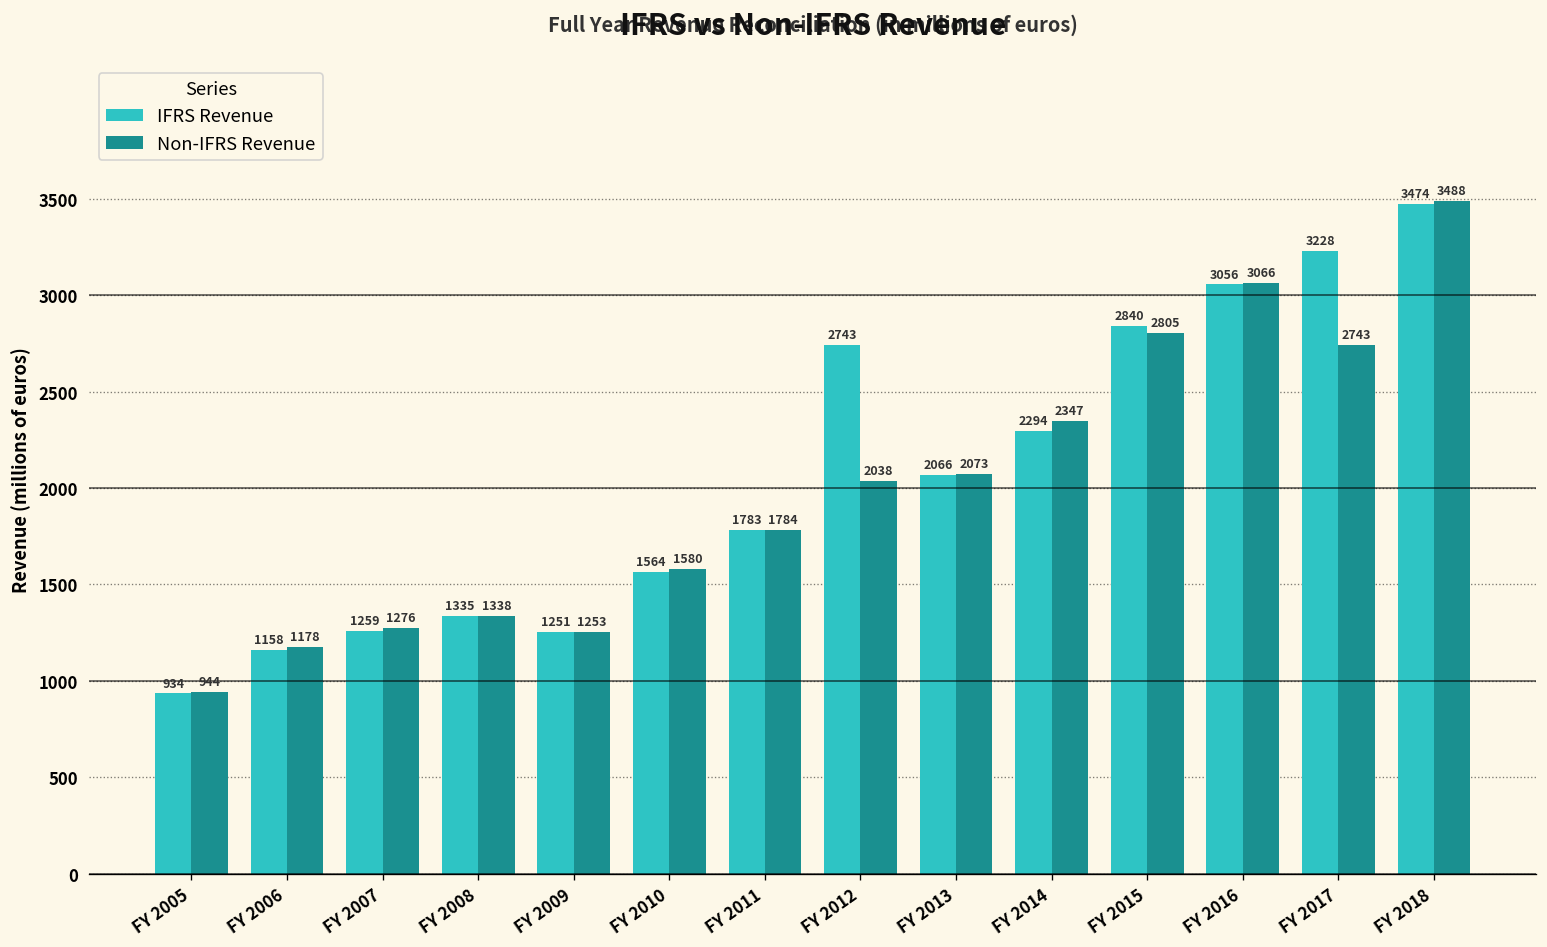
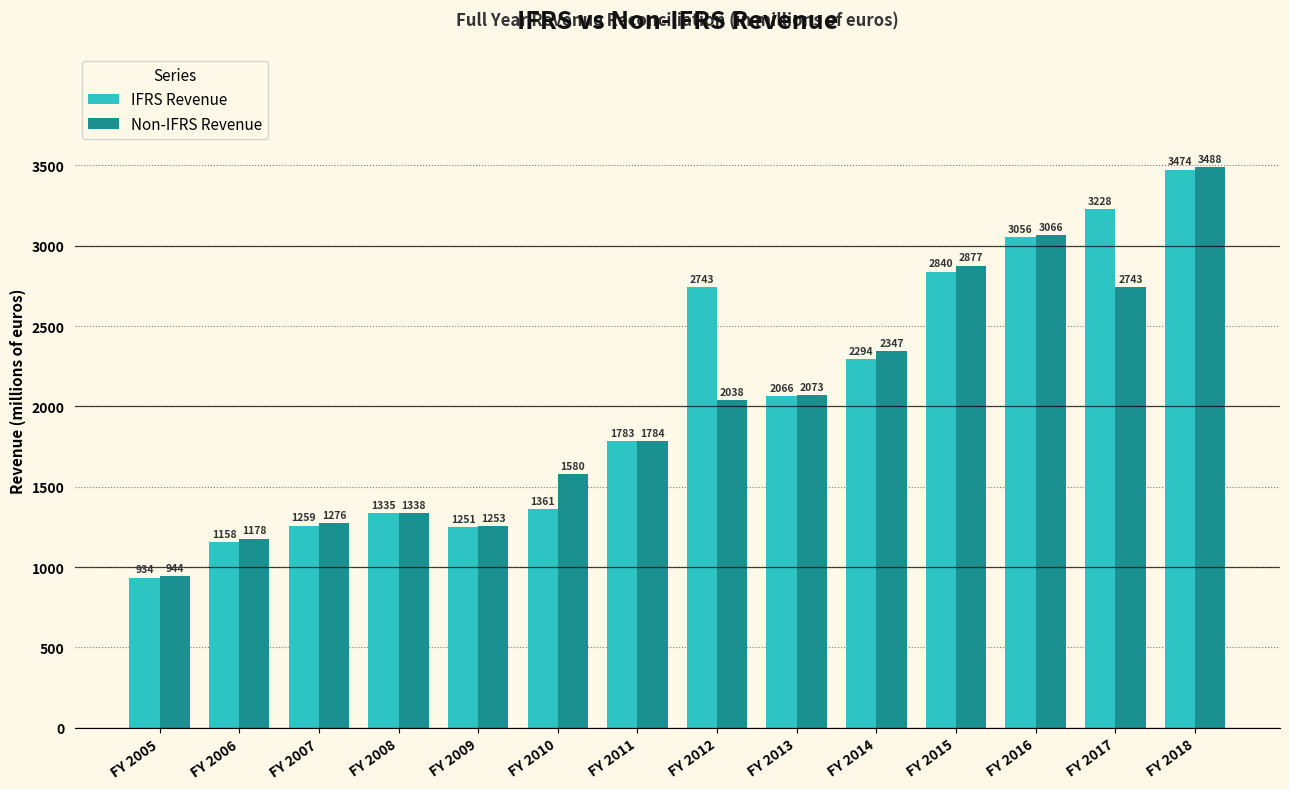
IFRS Revenue, FY 2010: 1564 -> 1361
Non-IFRS Revenue, FY 2015: 2805 -> 2877
